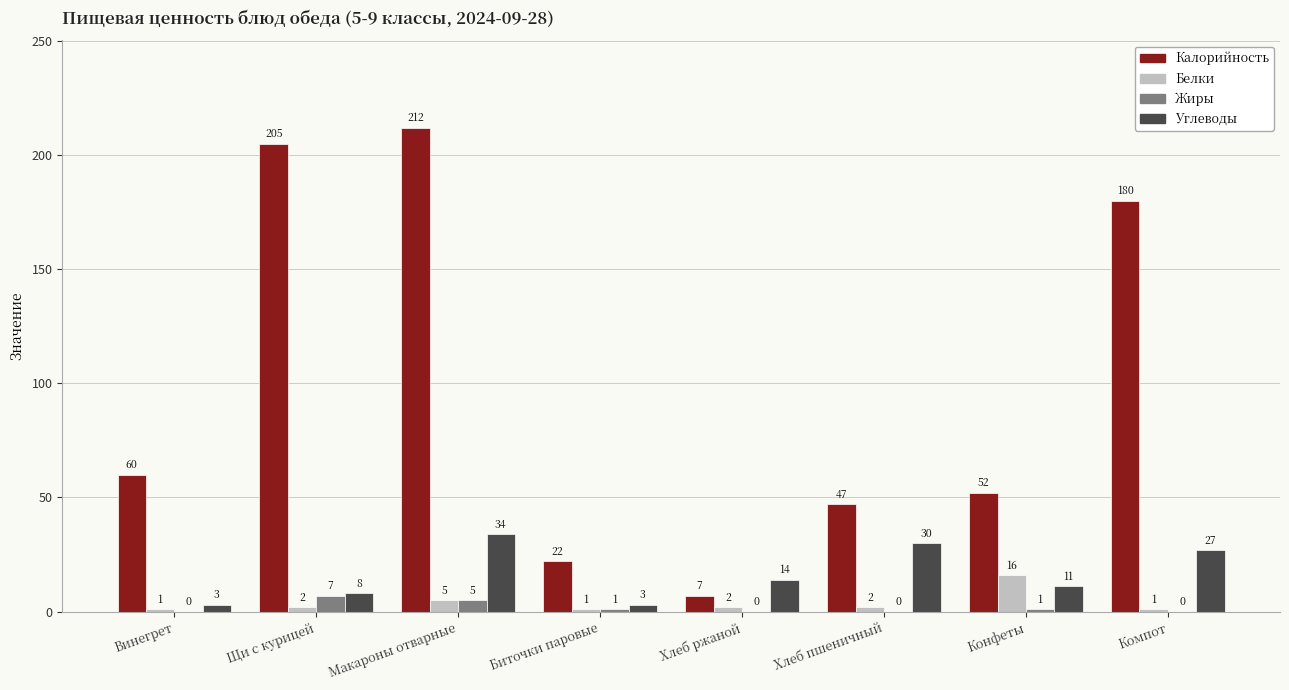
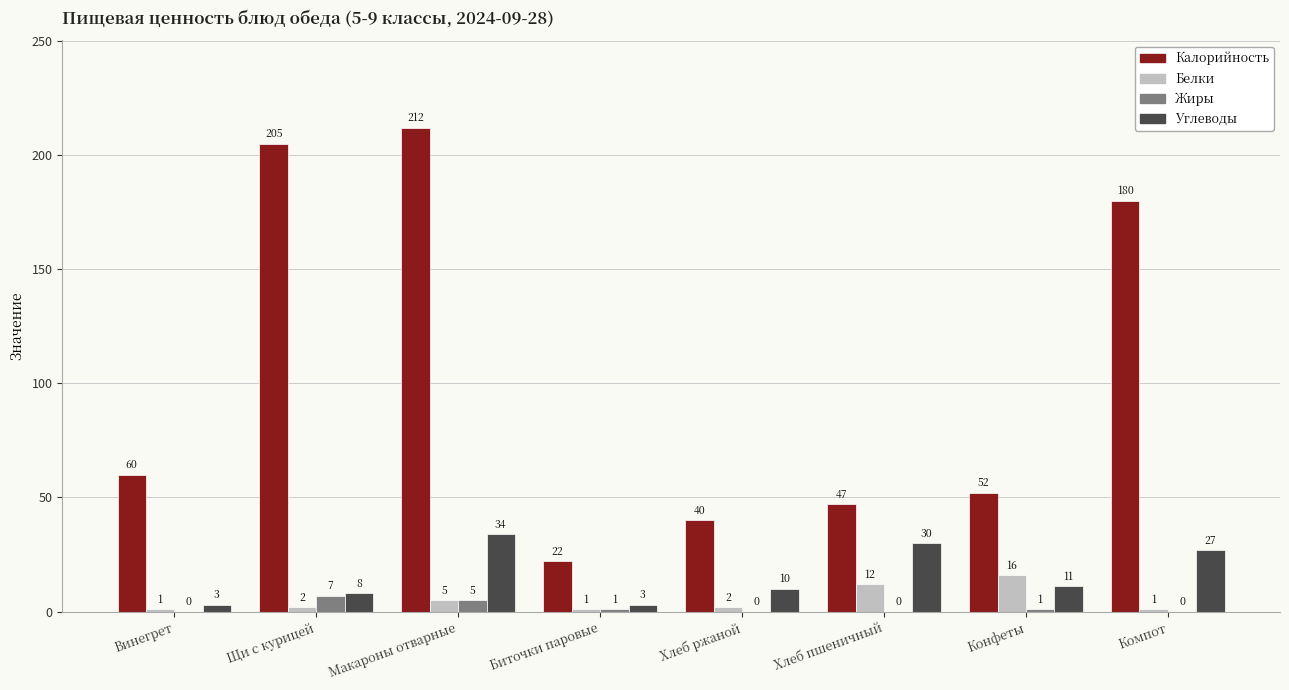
Калорийность, Хлеб ржаной: 7 -> 40
Углеводы, Хлеб ржаной: 14 -> 10
Белки, Хлеб пшеничный: 2 -> 12
